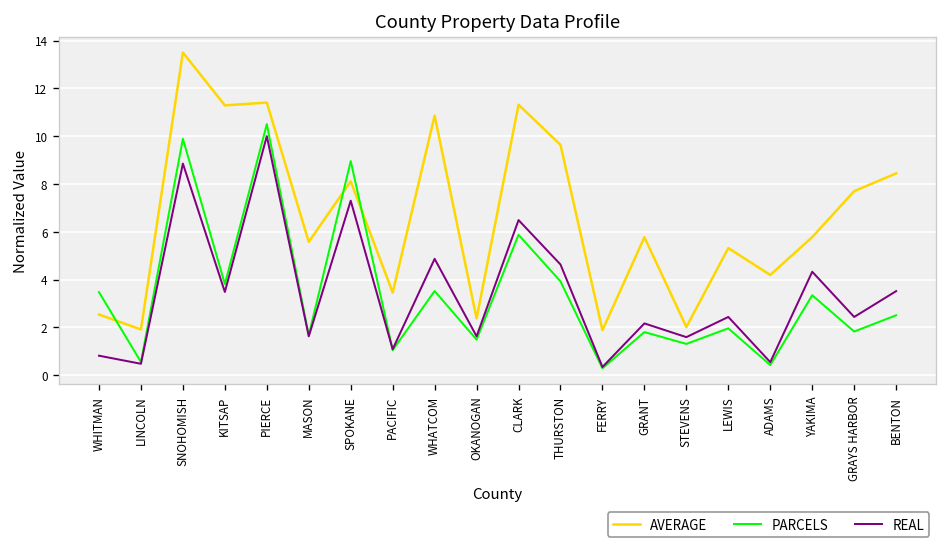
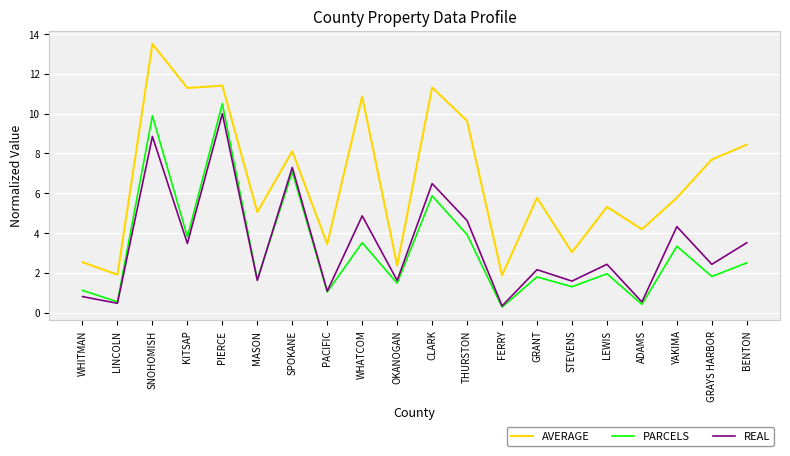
PARCELS, WHITMAN: 3.5 -> 1.1
AVERAGE, MASON: 5.6 -> 5.1
PARCELS, SPOKANE: 9.0 -> 7.1
AVERAGE, STEVENS: 2.0 -> 3.0
